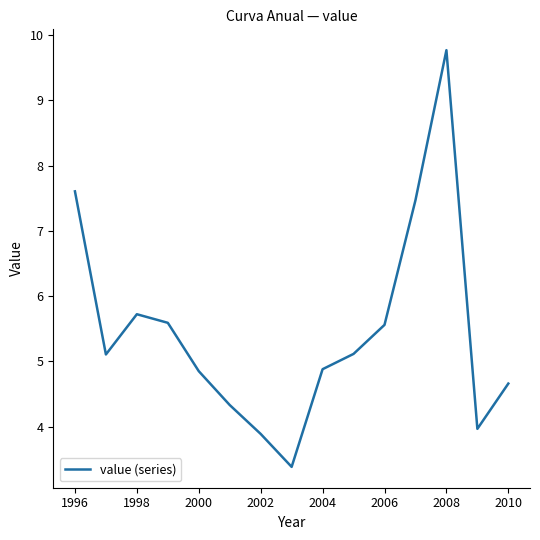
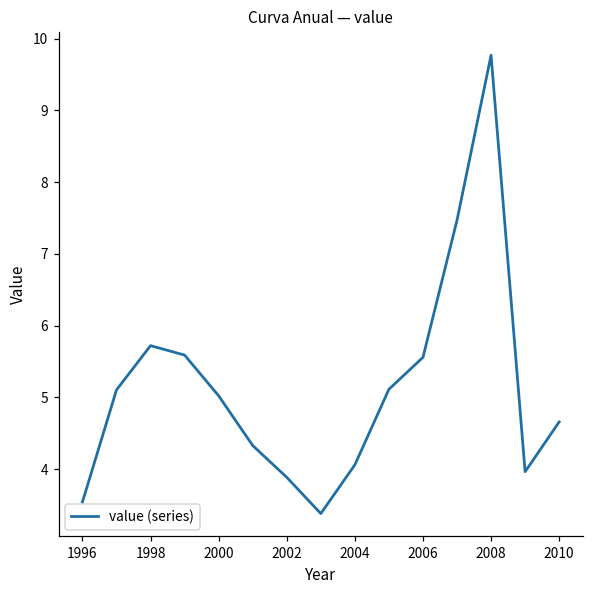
1996: 7.6 -> 3.5
2000: 4.8 -> 5.0
2004: 4.9 -> 4.1
